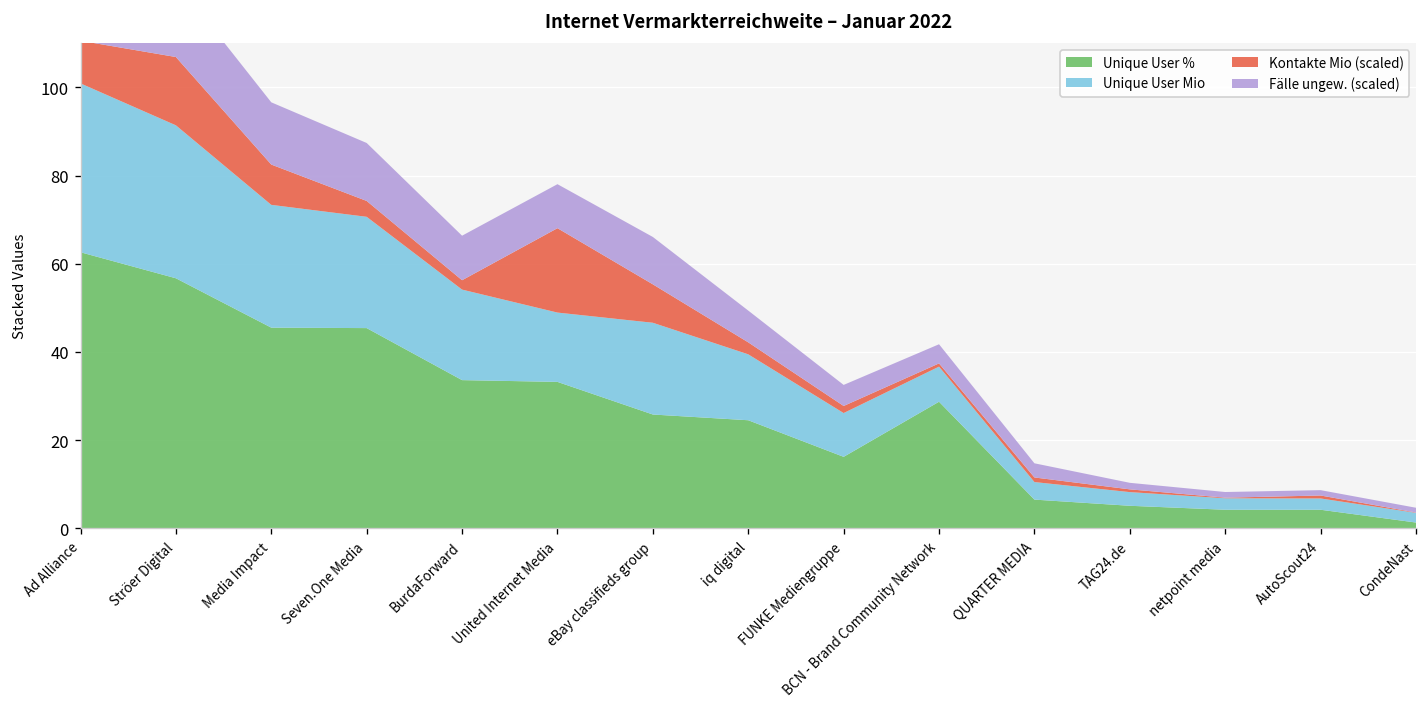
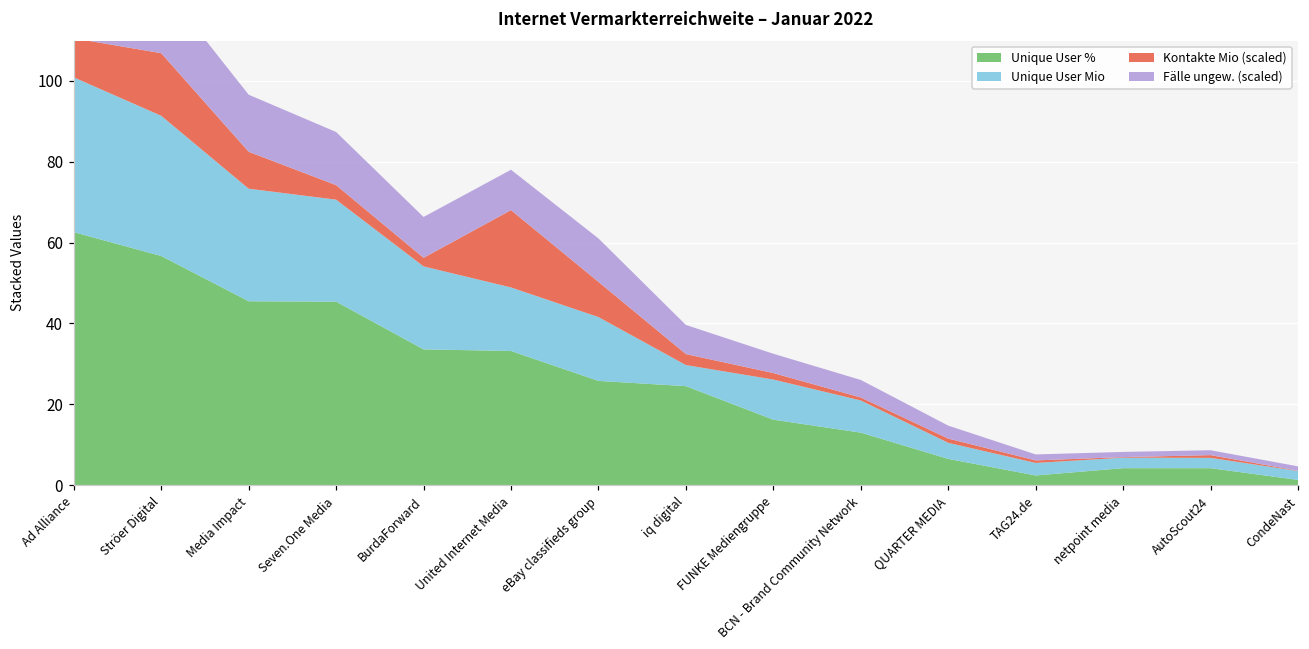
Unique User Mio, eBay classifieds group: 21 -> 16
Unique User Mio, iq digital: 15 -> 5
Unique User %, BCN - Brand Community Network: 29 -> 13
Unique User %, TAG24.de: 5 -> 2
